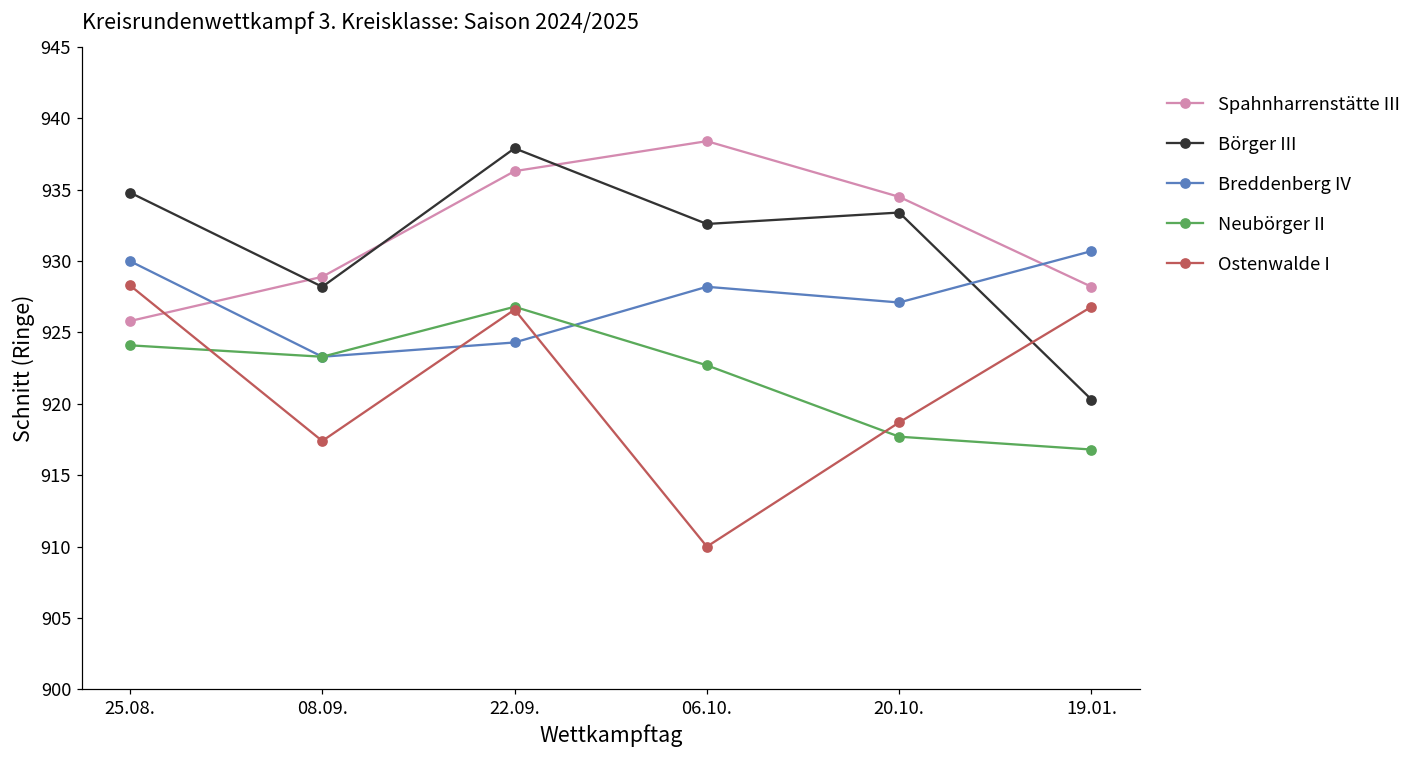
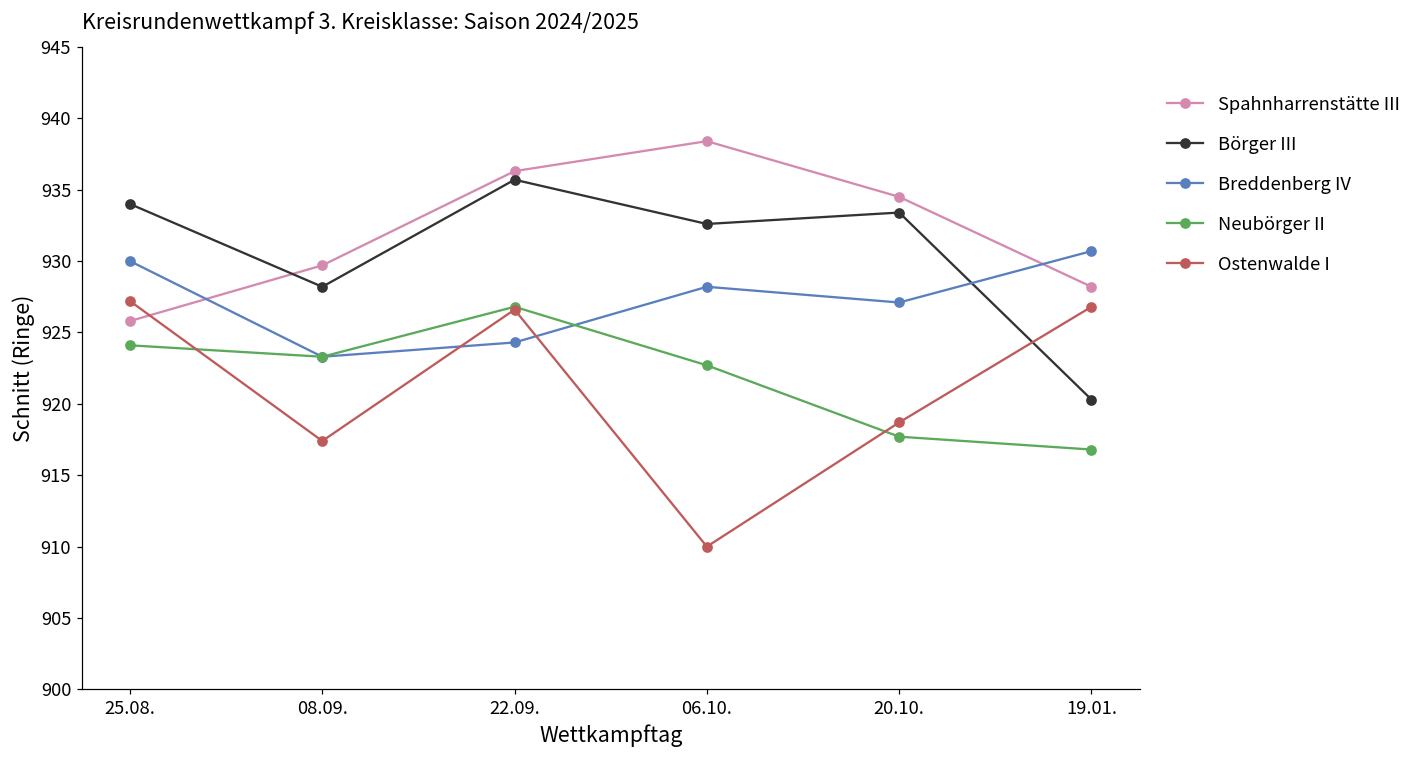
Börger III, 25.08.: 934.8 -> 934.0
Ostenwalde I, 25.08.: 928.3 -> 927.2
Spahnharrenstätte III, 08.09.: 928.9 -> 929.7
Börger III, 22.09.: 937.9 -> 935.7
